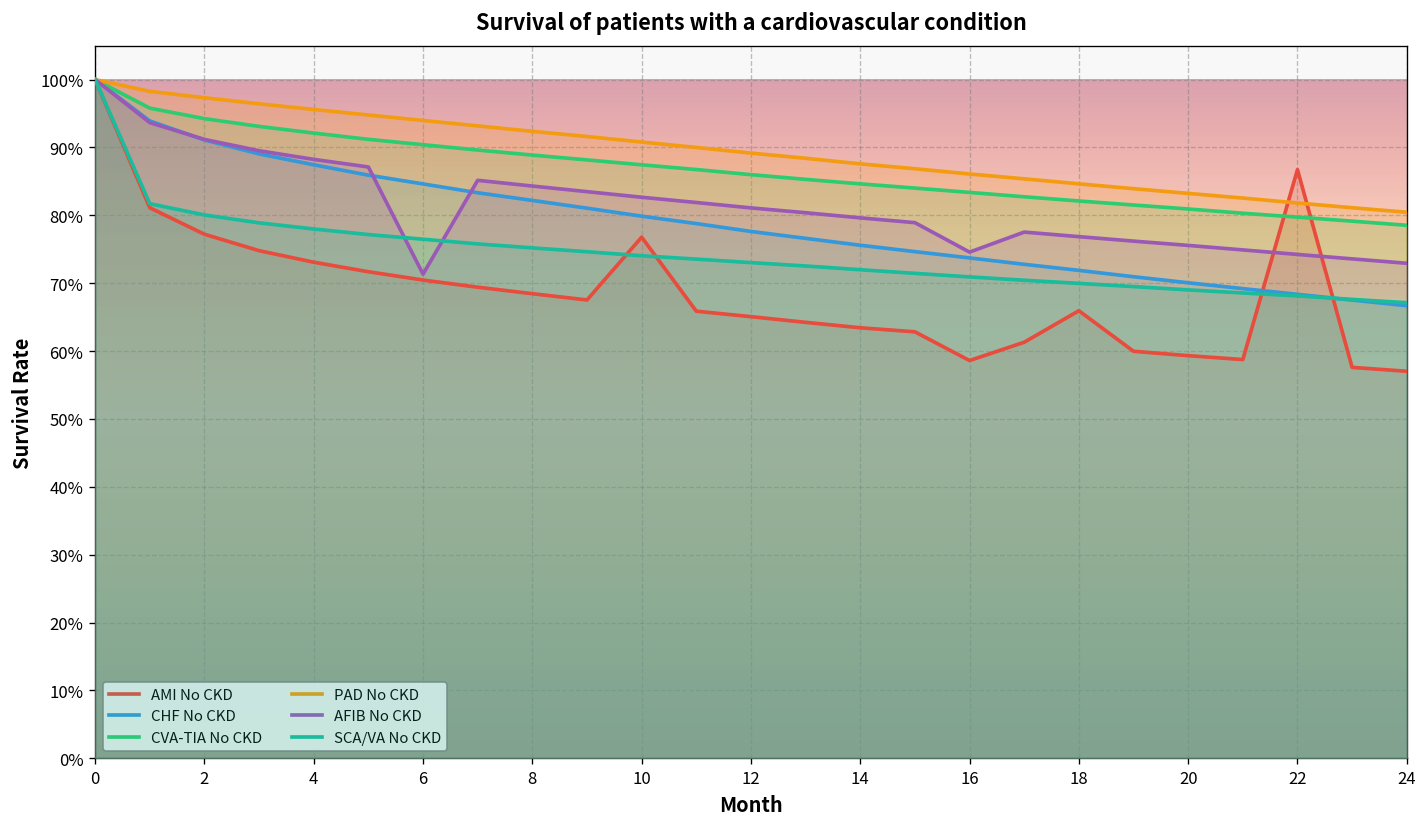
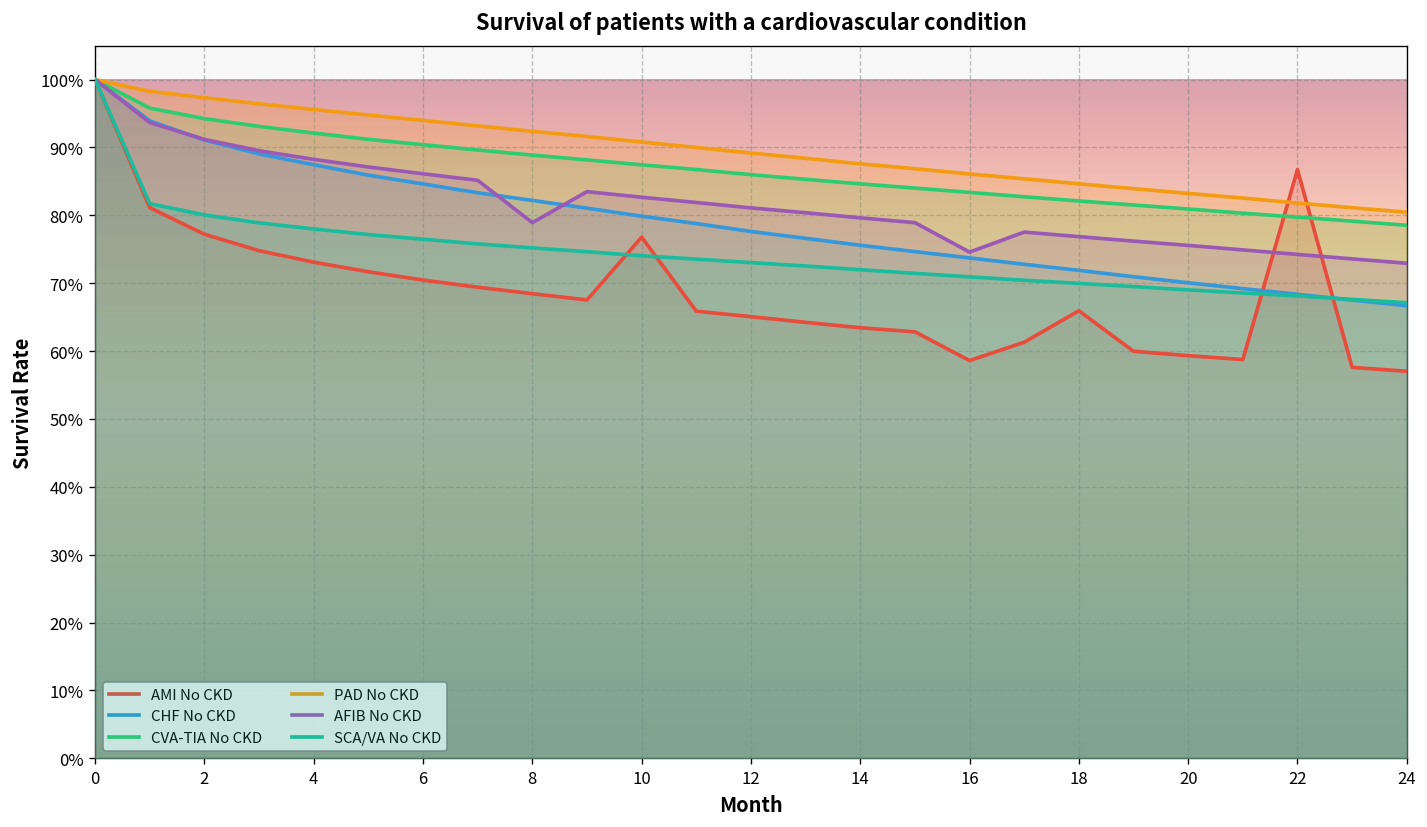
AFIB No CKD, 6: 71% -> 86%
AFIB No CKD, 8: 84% -> 79%
